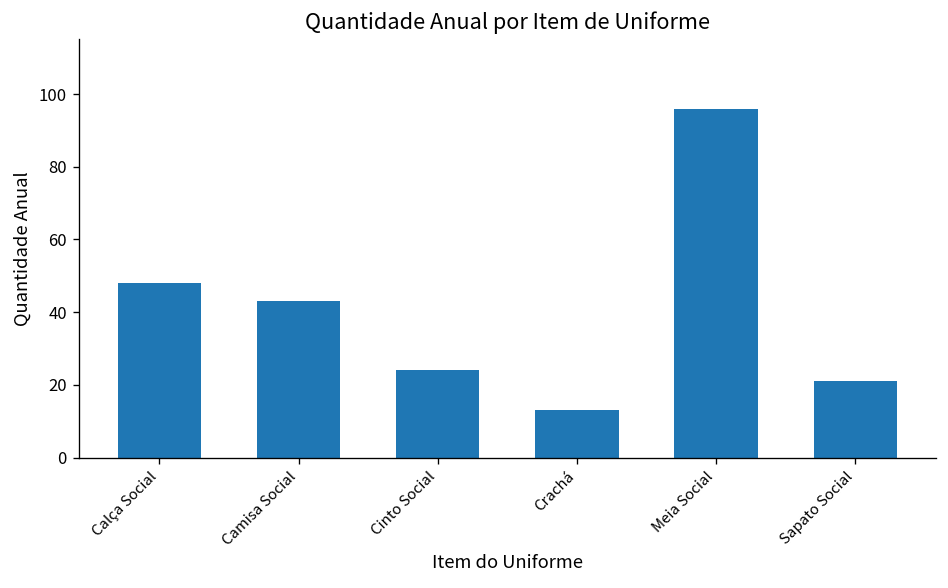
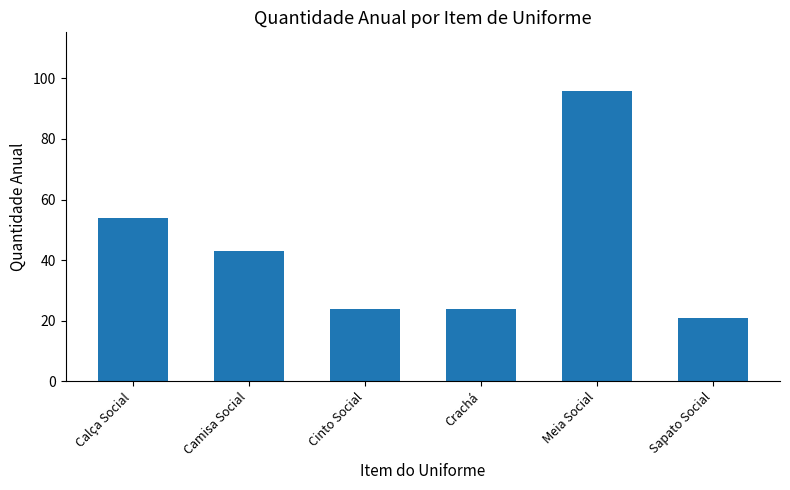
Calça Social: 48 -> 54
Crachá: 13 -> 24
